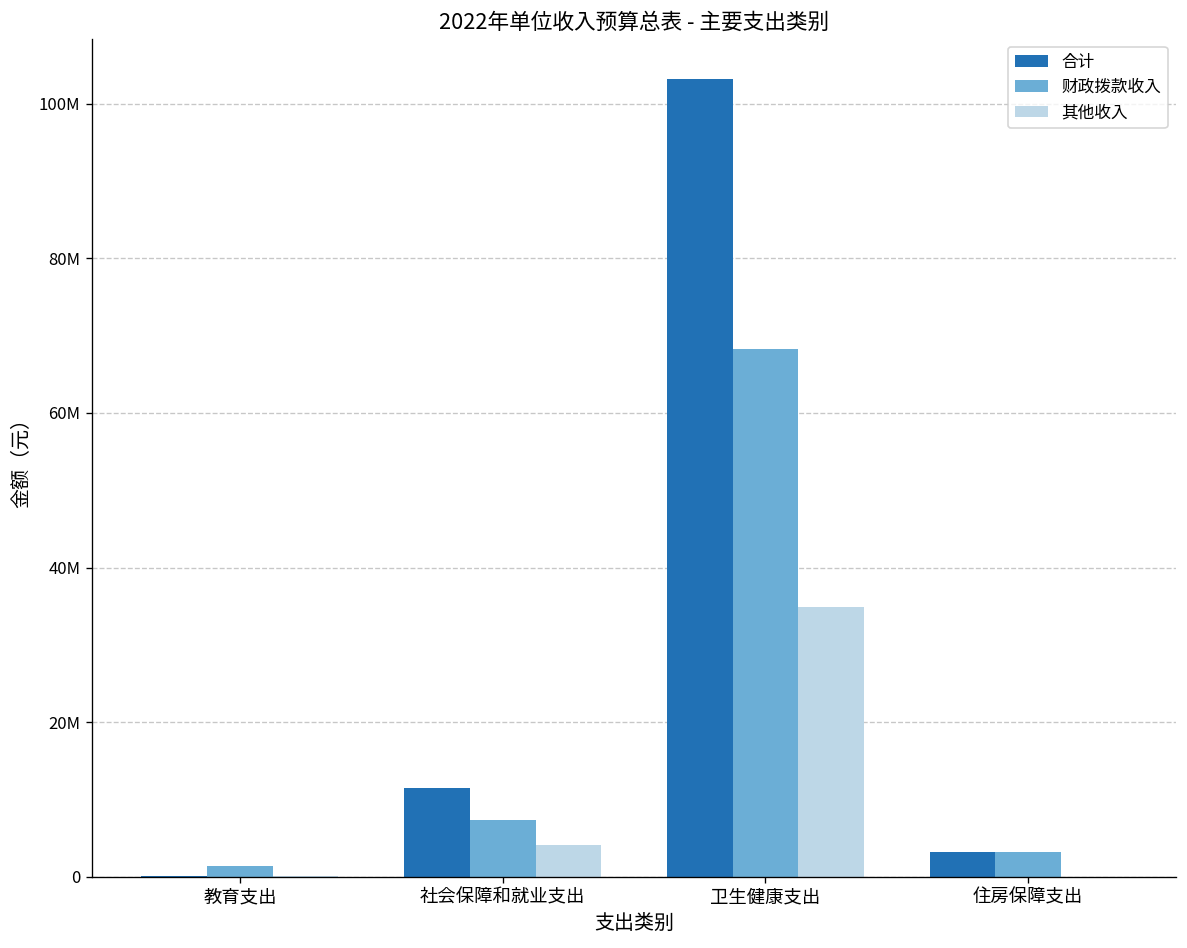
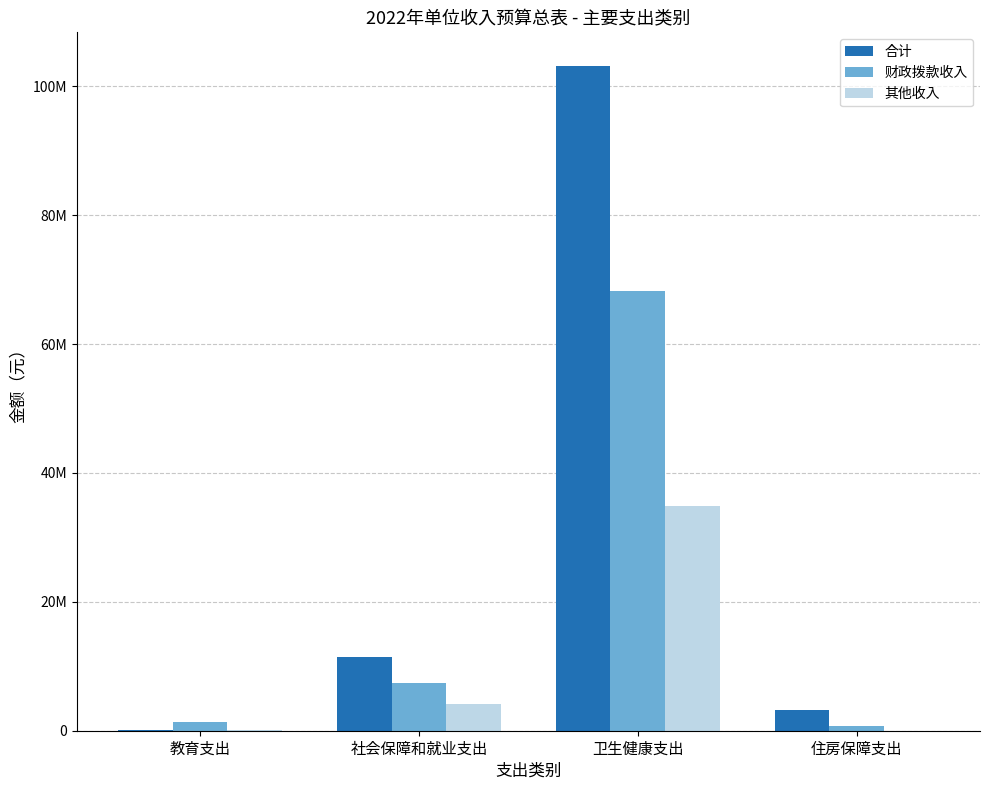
财政拨款收入, 住房保障支出: 3000000 -> 1000000
